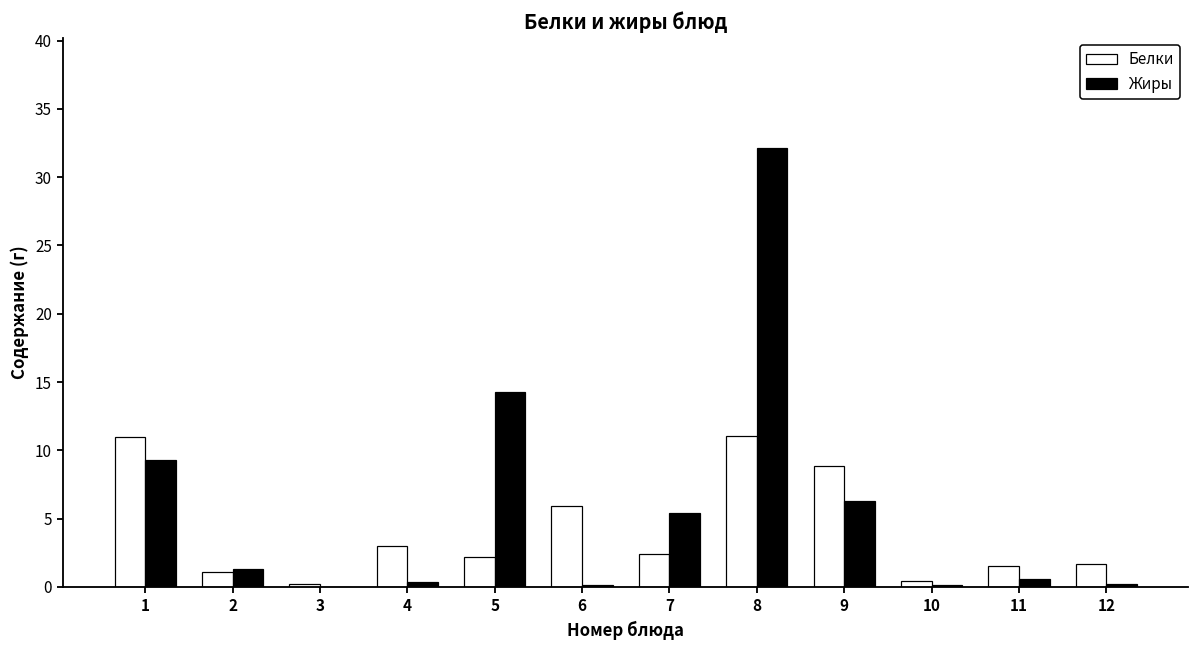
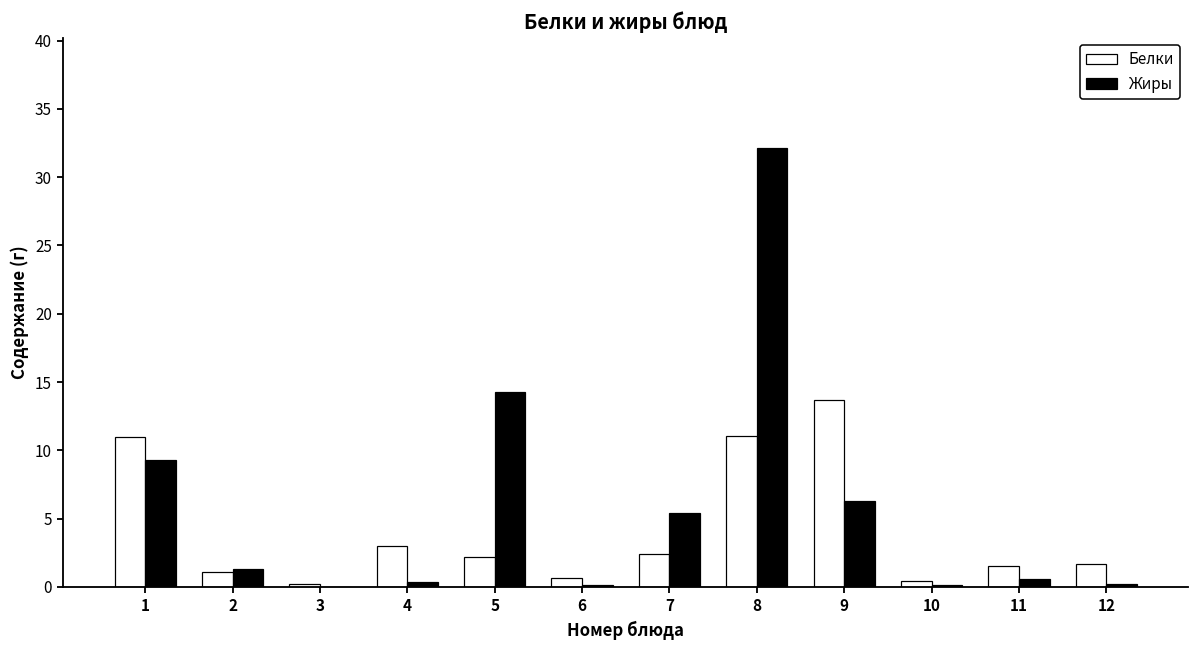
Белки, 6: 5.9 -> 0.7
Белки, 9: 8.8 -> 13.7
